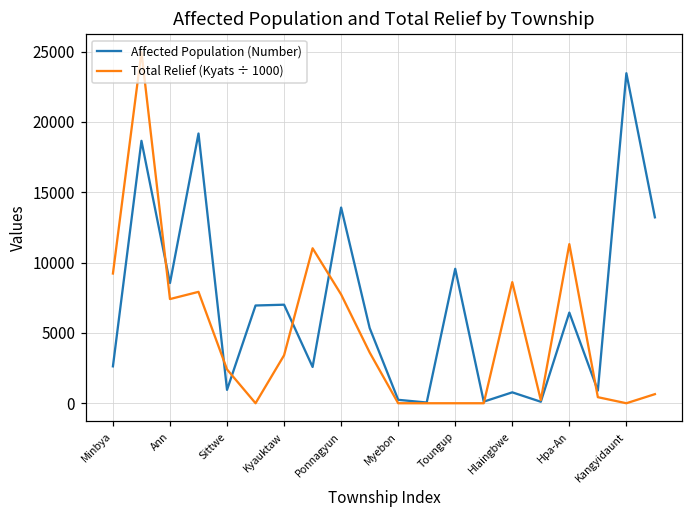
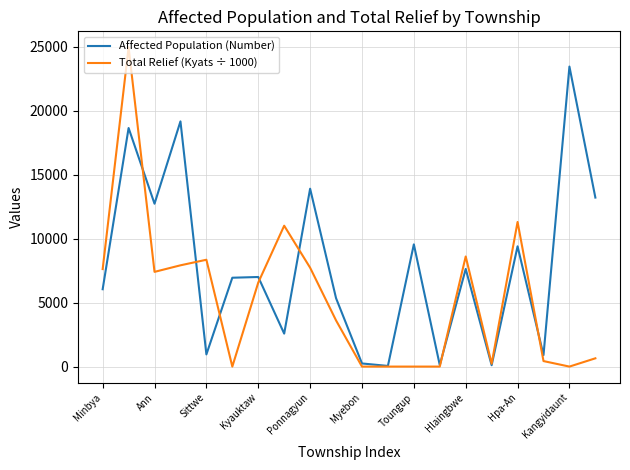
Affected Population (Number), Minbya: 2600 -> 6000
Total Relief (Kyats ÷ 1000), Minbya: 9200 -> 7600
Affected Population (Number), Ann: 8500 -> 12700
Total Relief (Kyats ÷ 1000), Sittwe: 2400 -> 8400
Total Relief (Kyats ÷ 1000), Kyauktaw: 3400 -> 6600
Affected Population (Number), Hlaingbwe: 800 -> 7600
Affected Population (Number), Hpa-An: 6400 -> 9400
